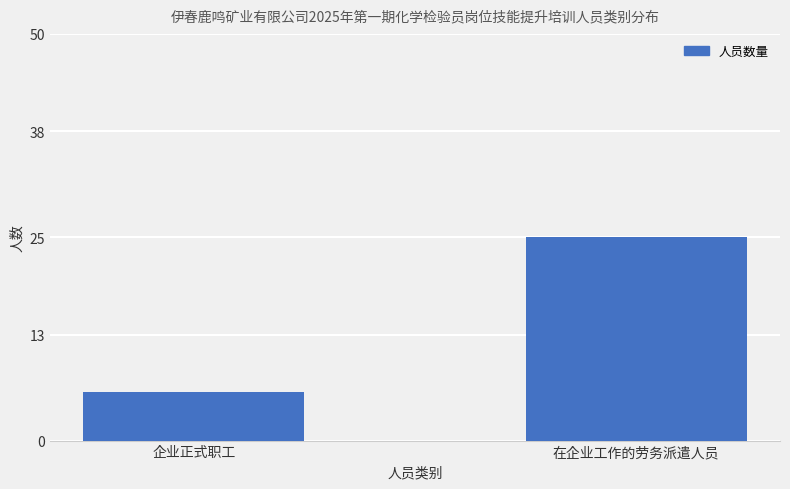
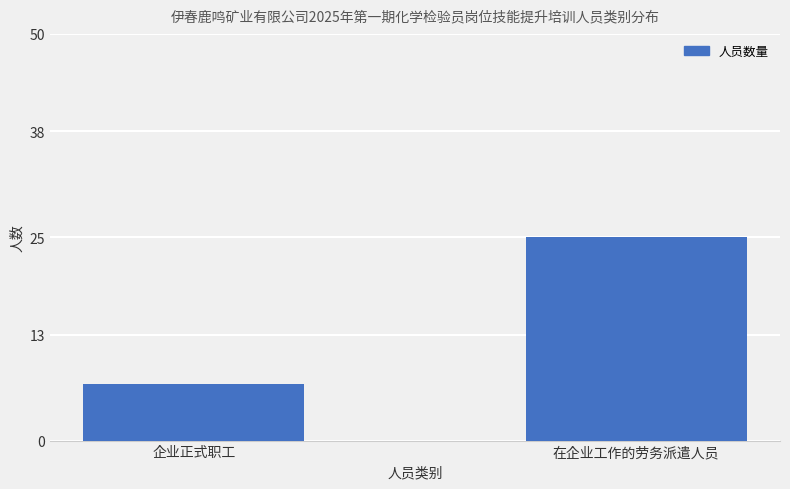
企业正式职工: 6 -> 7
